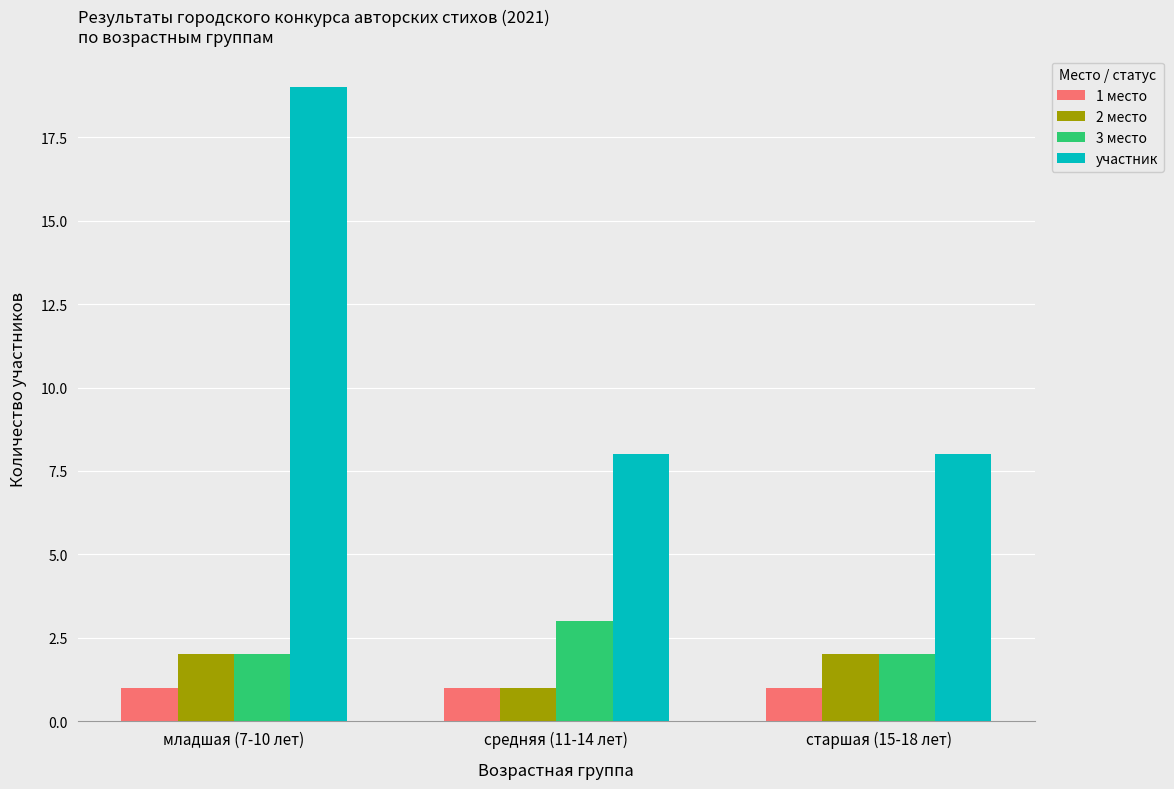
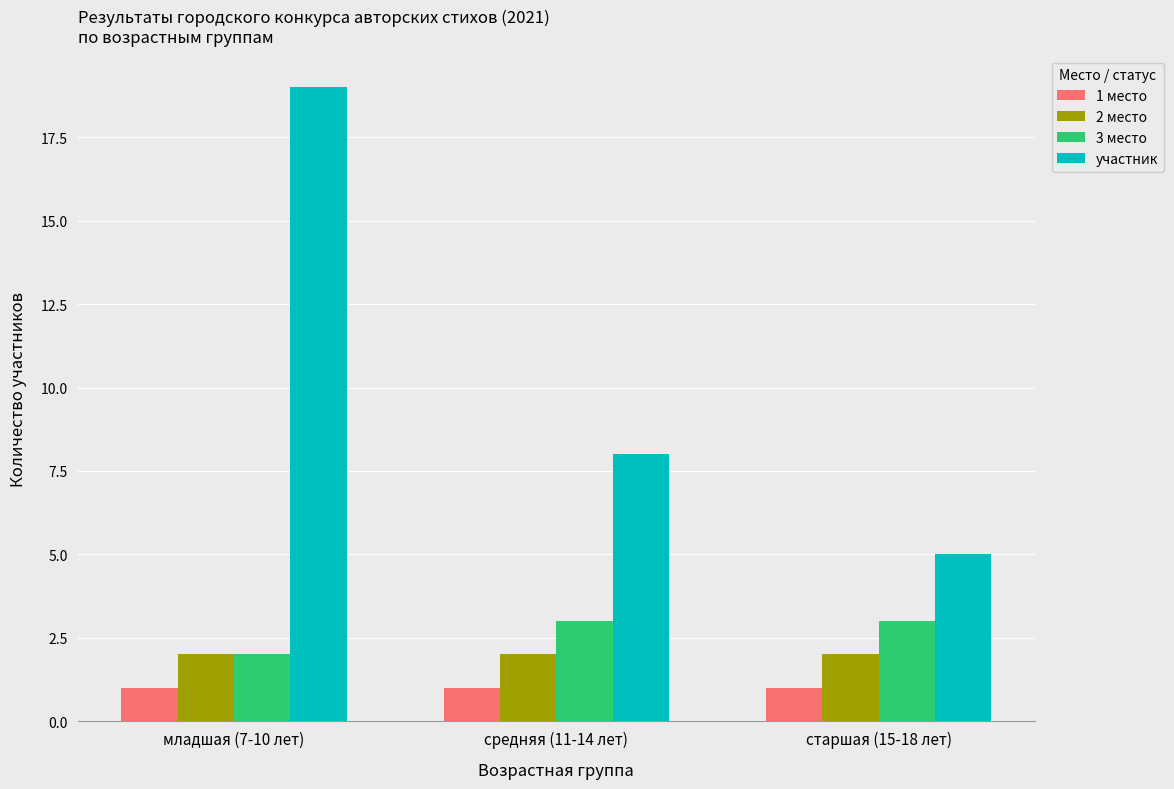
2 место, средняя (11-14 лет): 1 -> 2
3 место, старшая (15-18 лет): 2 -> 3
участник, старшая (15-18 лет): 8 -> 5
